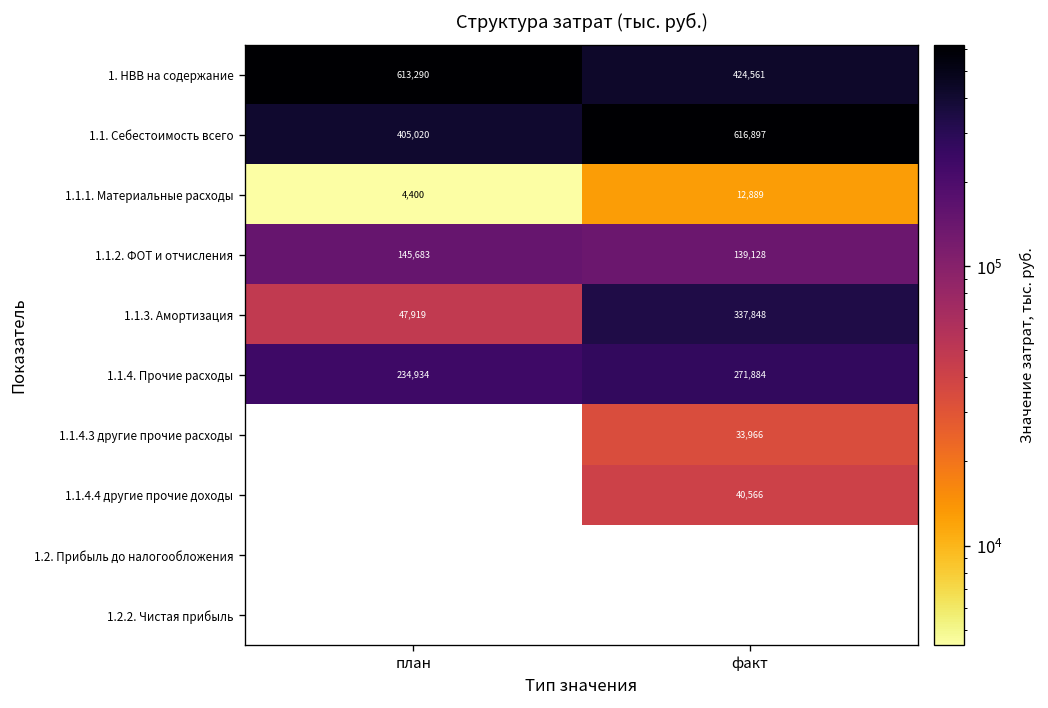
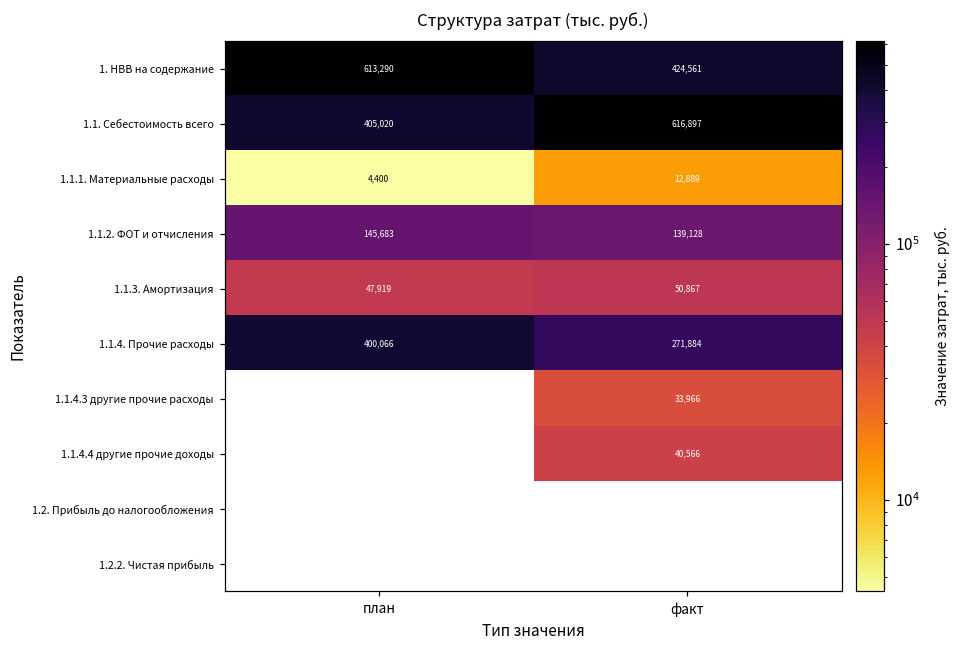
1.1.3. Амортизация, факт: 337,848 -> 50,867
1.1.4. Прочие расходы, план: 234,934 -> 400,066
